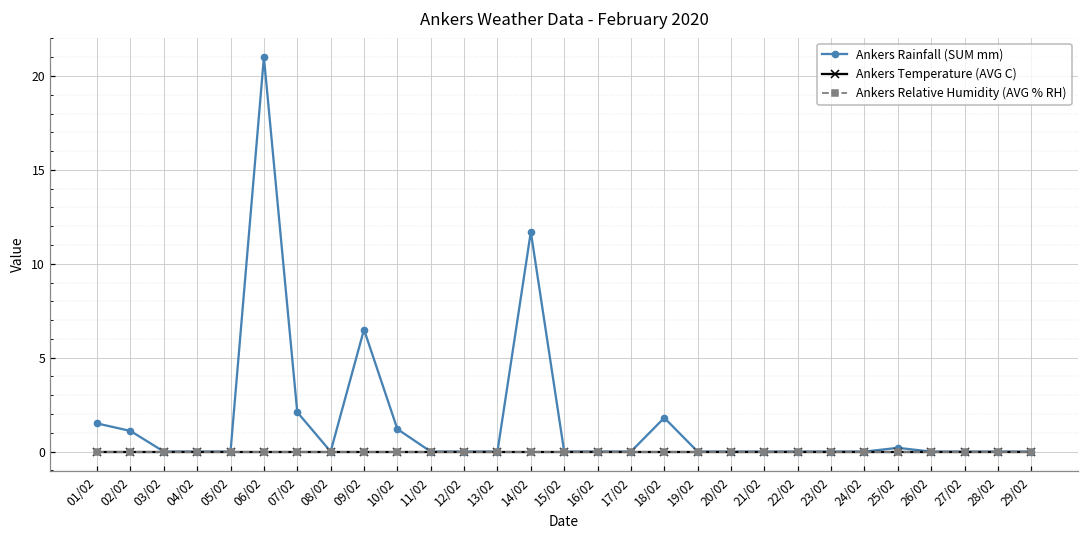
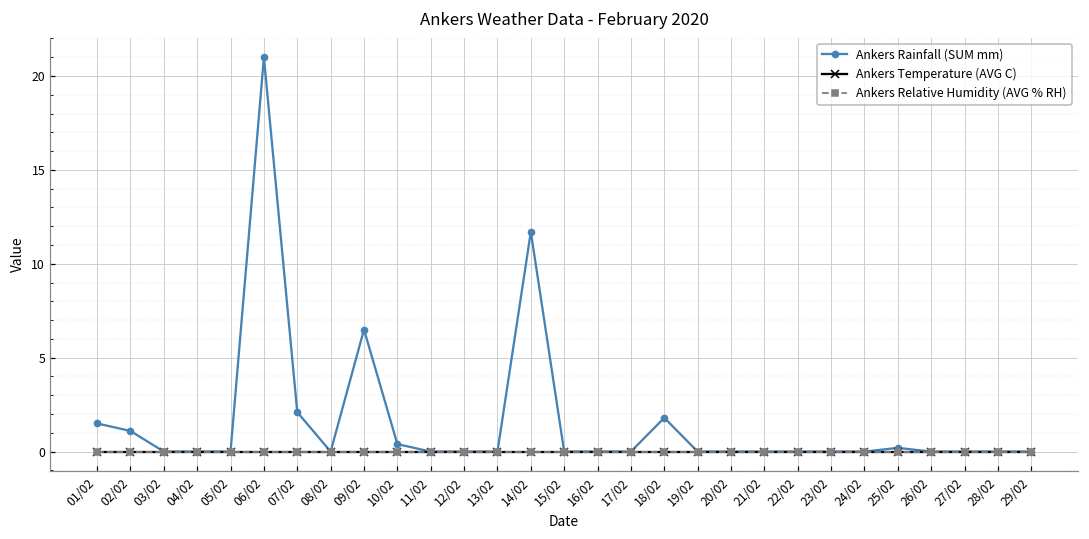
Ankers Rainfall (SUM mm), 10/02: 1.2 -> 0.4
